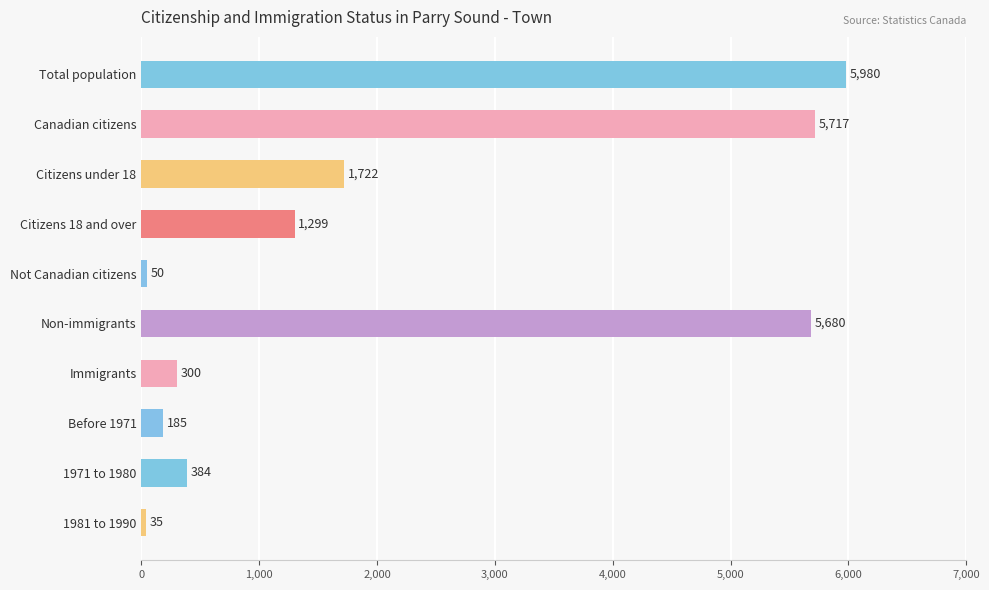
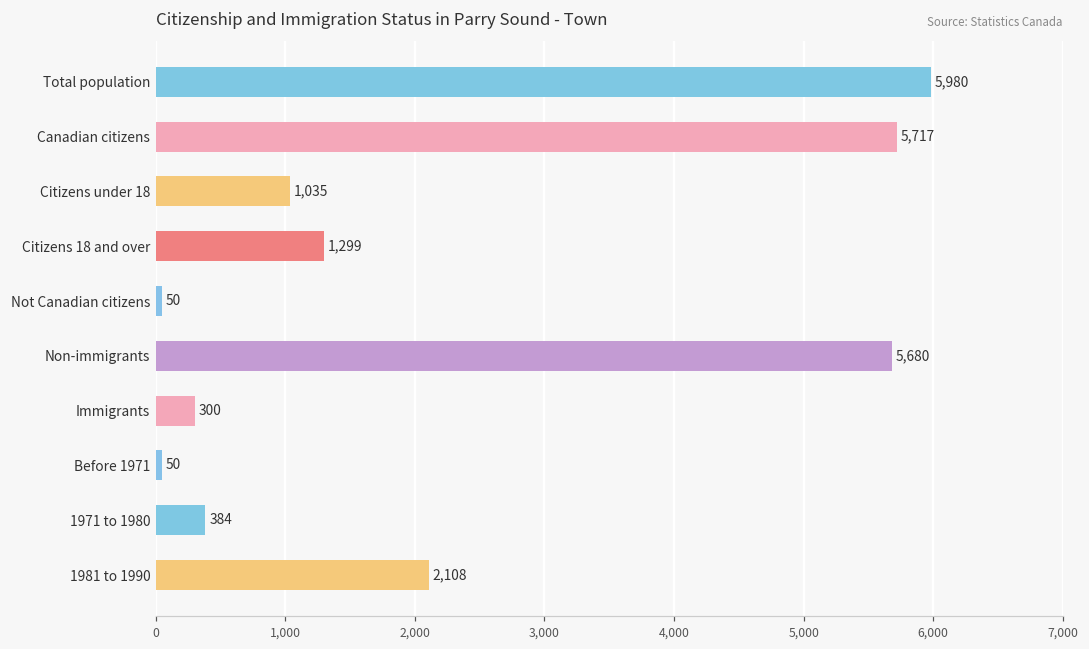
Citizens under 18: 1,722 -> 1,035
Before 1971: 185 -> 50
1981 to 1990: 35 -> 2,108
